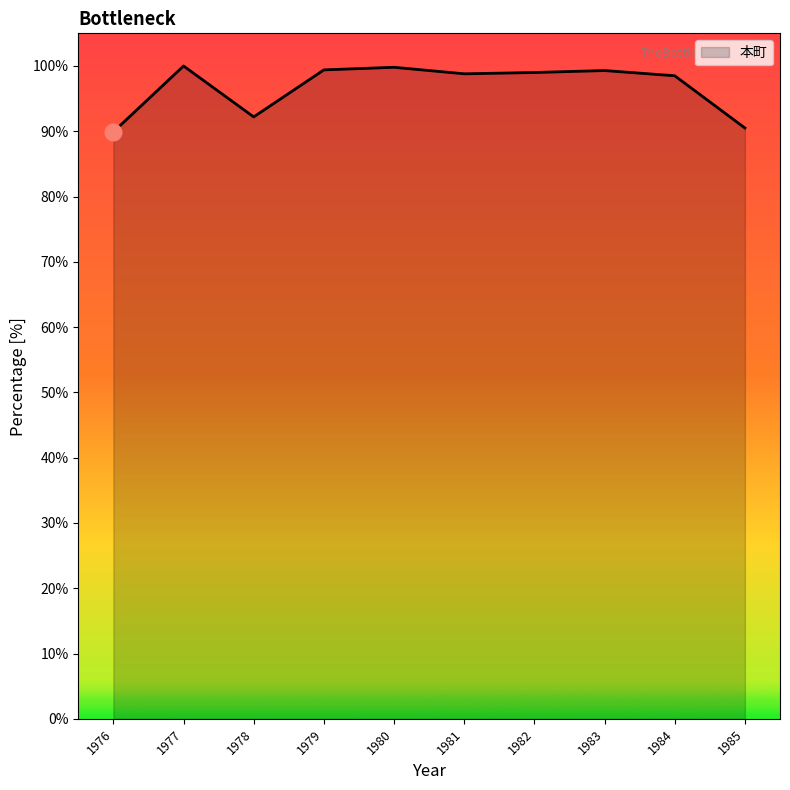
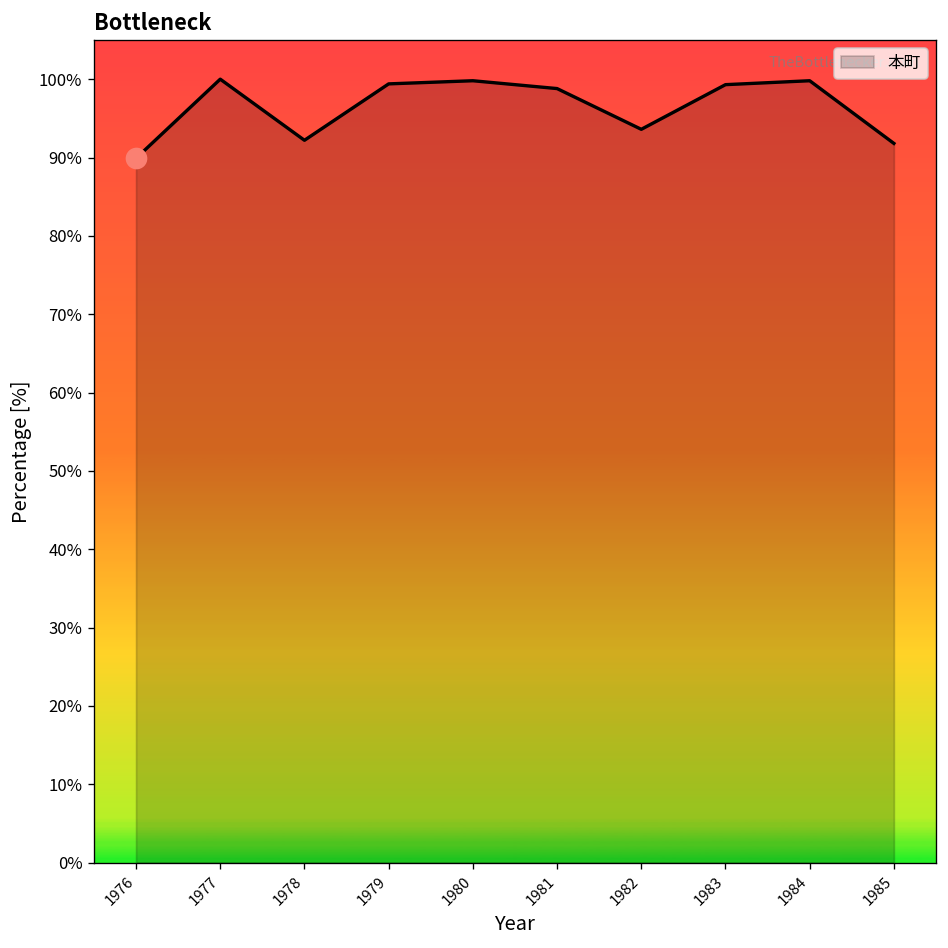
本町, 1982: 99% -> 94%
本町, 1984: 99% -> 100%
本町, 1985: 91% -> 92%
